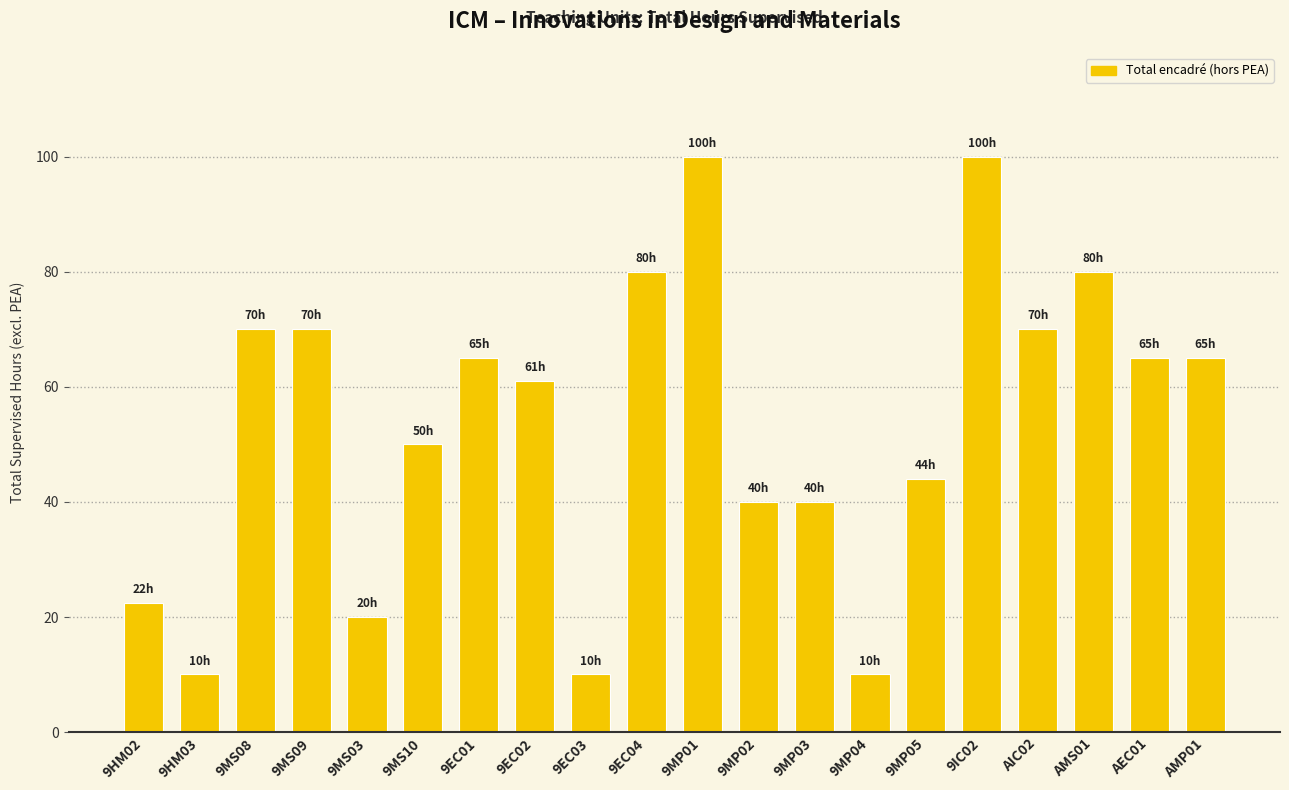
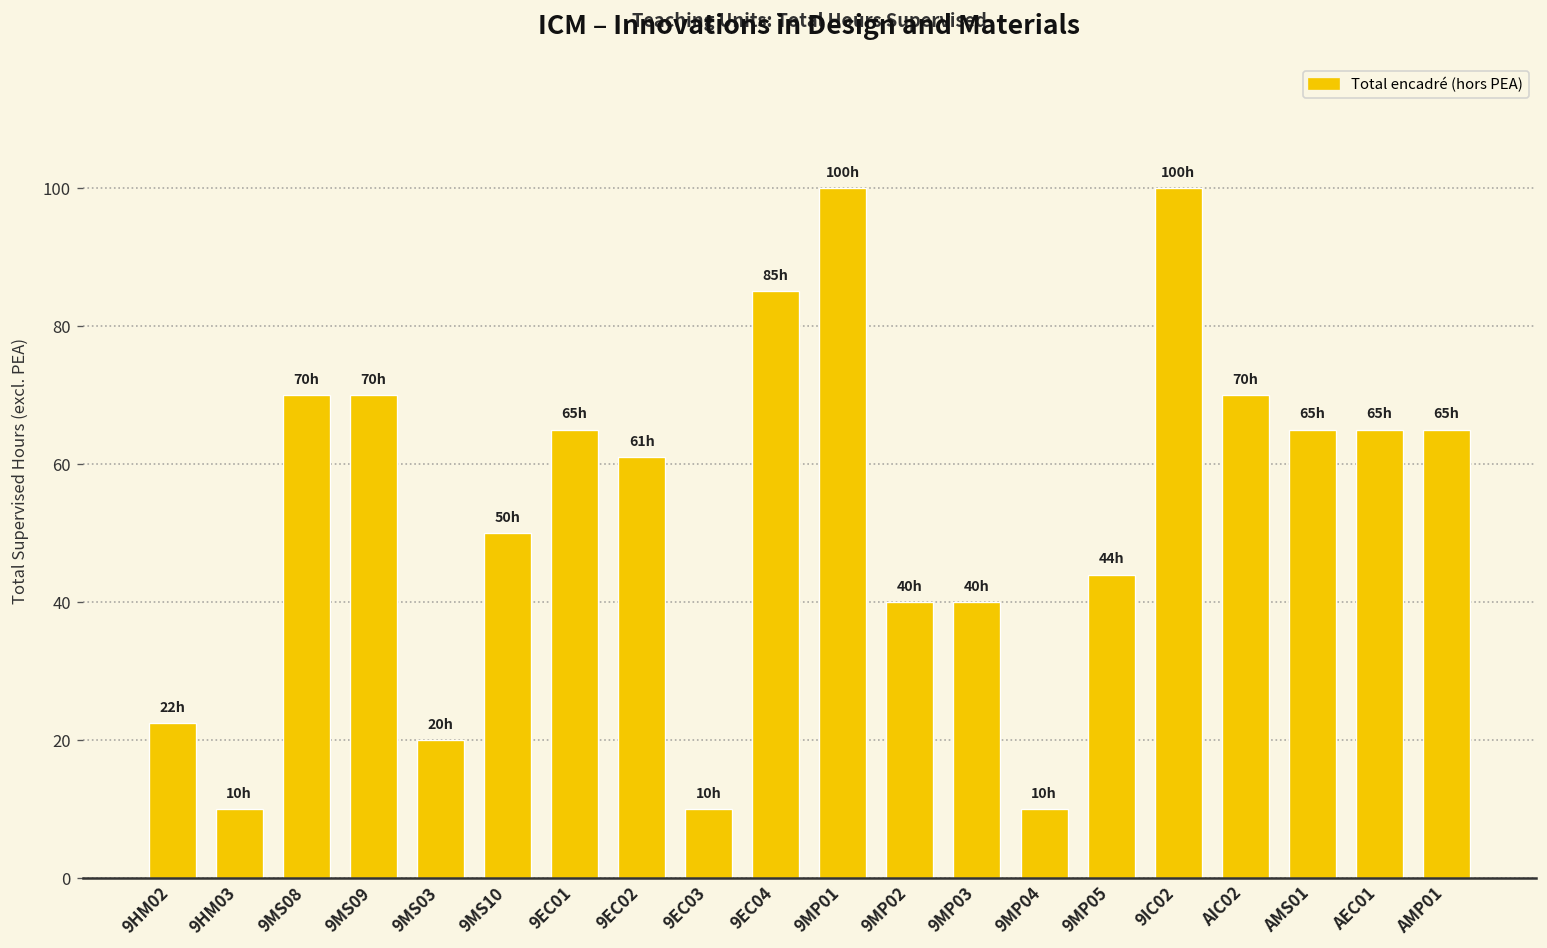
9EC04: 80h -> 85h
AMS01: 80h -> 65h
